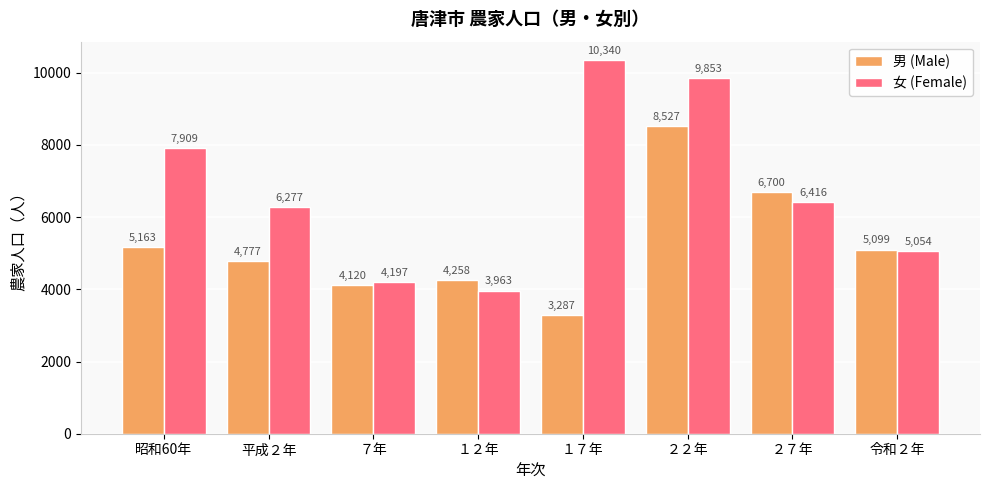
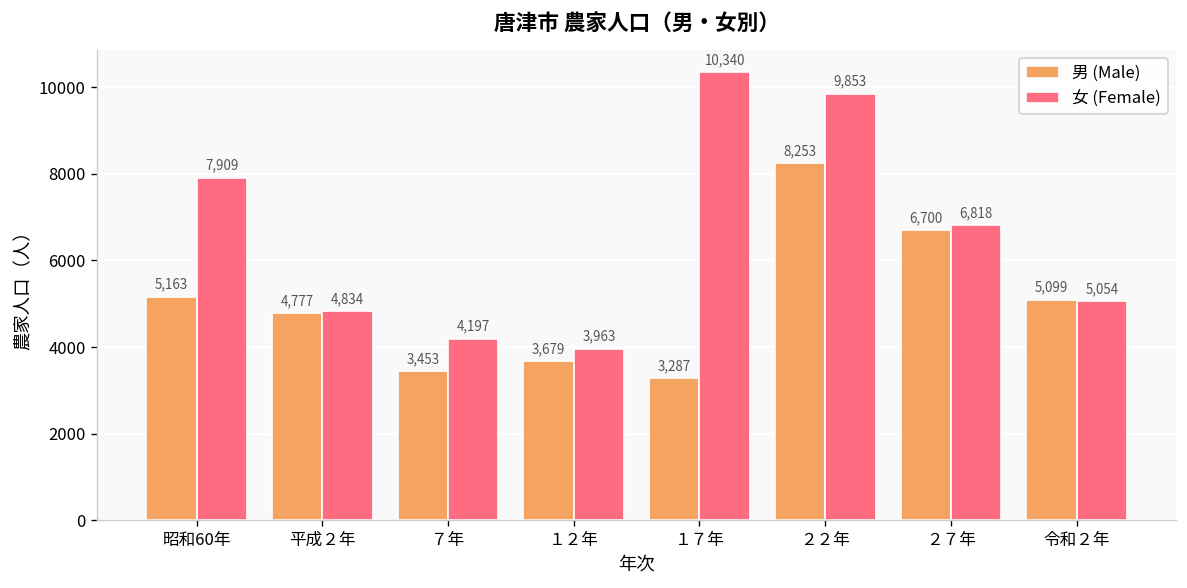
女 (Female), 平成２年: 6,277 -> 4,834
男 (Male), ７年: 4,120 -> 3,453
男 (Male), １２年: 4,258 -> 3,679
男 (Male), ２２年: 8,527 -> 8,253
女 (Female), ２７年: 6,416 -> 6,818
